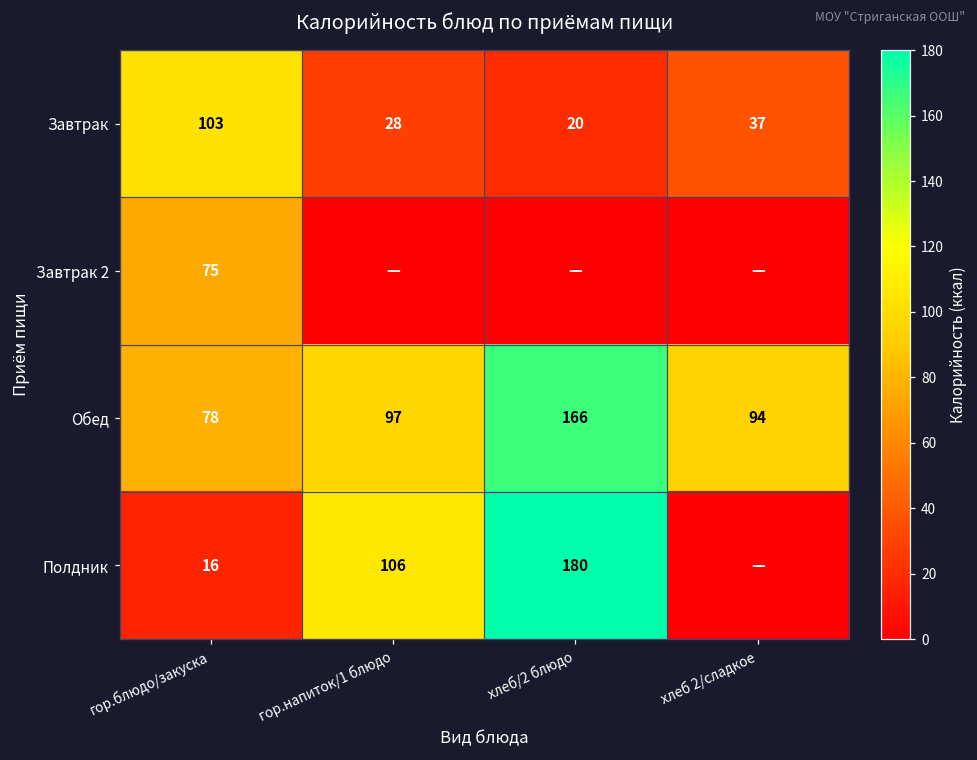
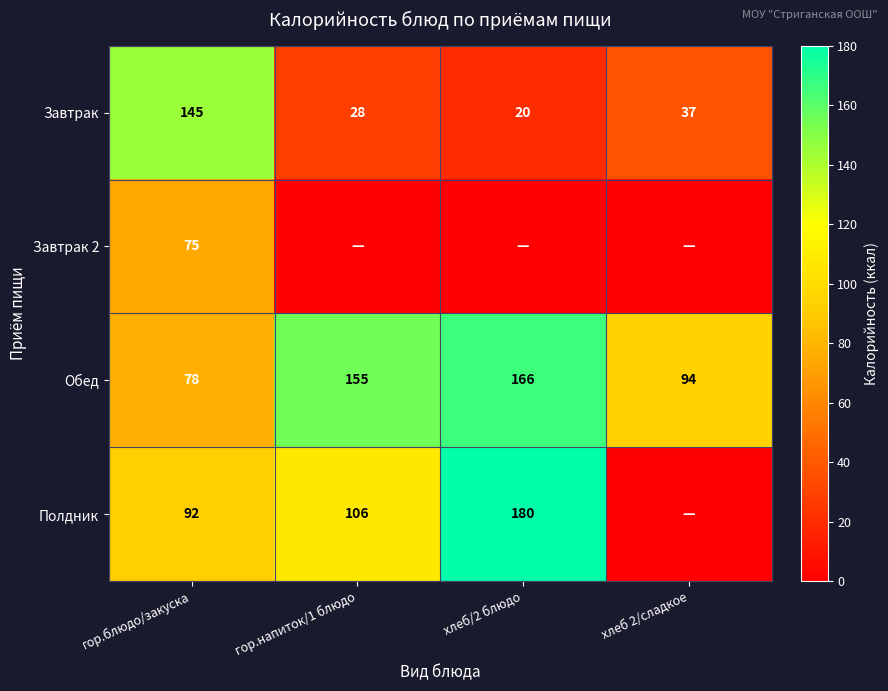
Завтрак, гор.блюдо/закуска: 103 -> 145
Обед, гор.напиток/1 блюдо: 97 -> 155
Полдник, гор.блюдо/закуска: 16 -> 92
